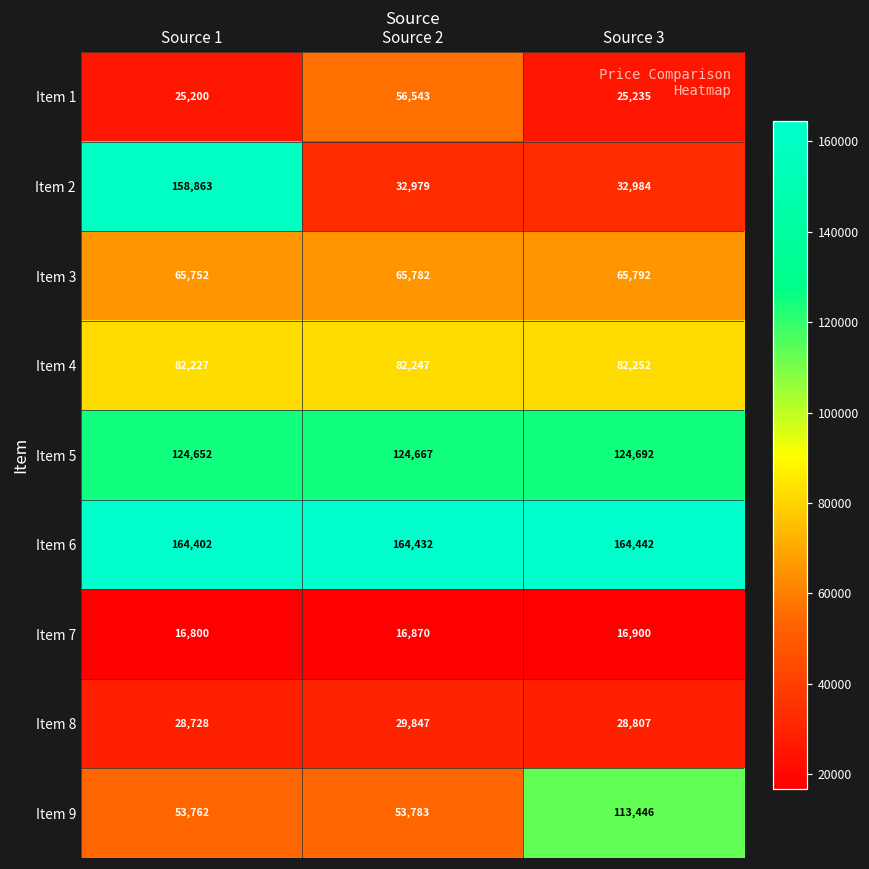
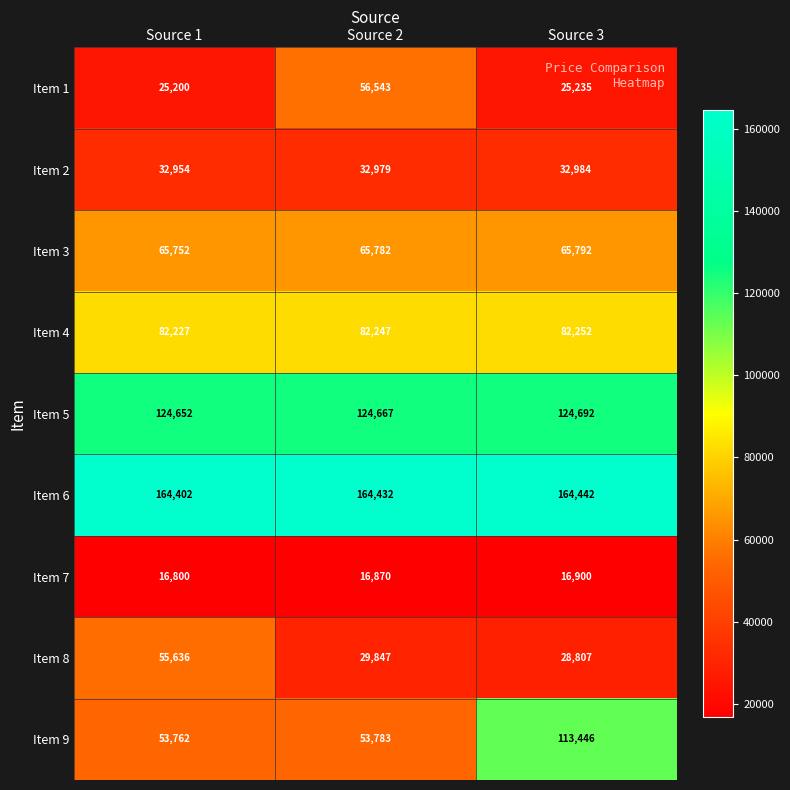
Item 2, Source 1: 158,863 -> 32,954
Item 8, Source 1: 28,728 -> 55,636
